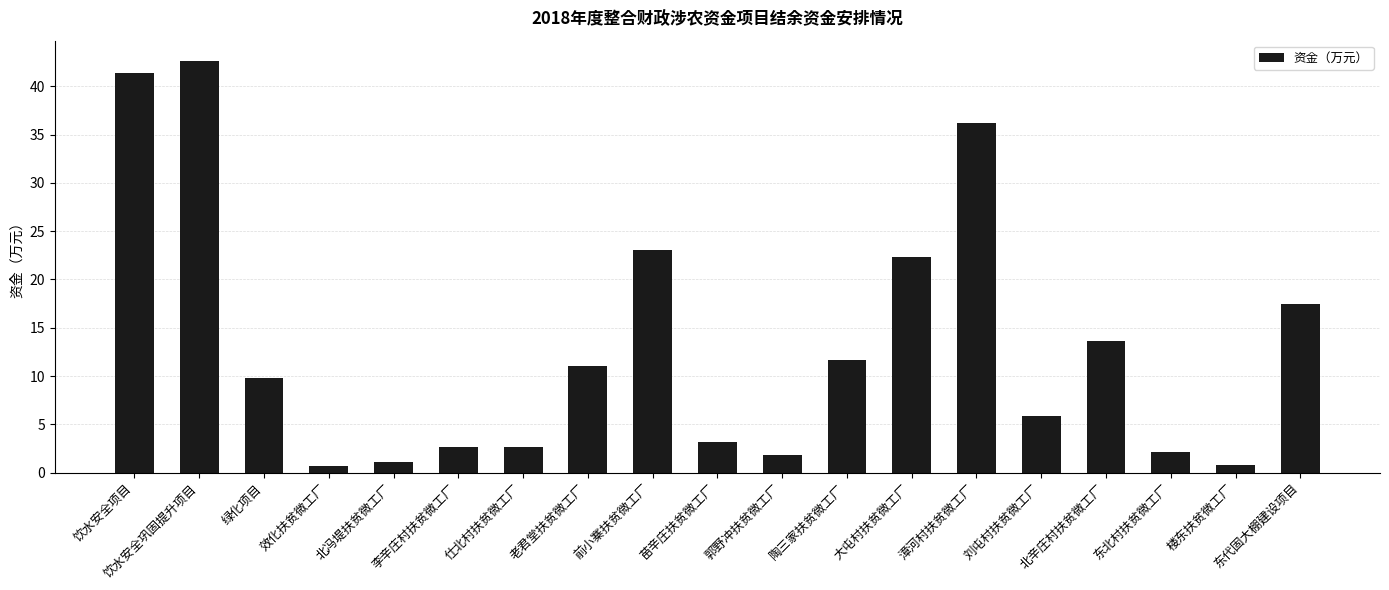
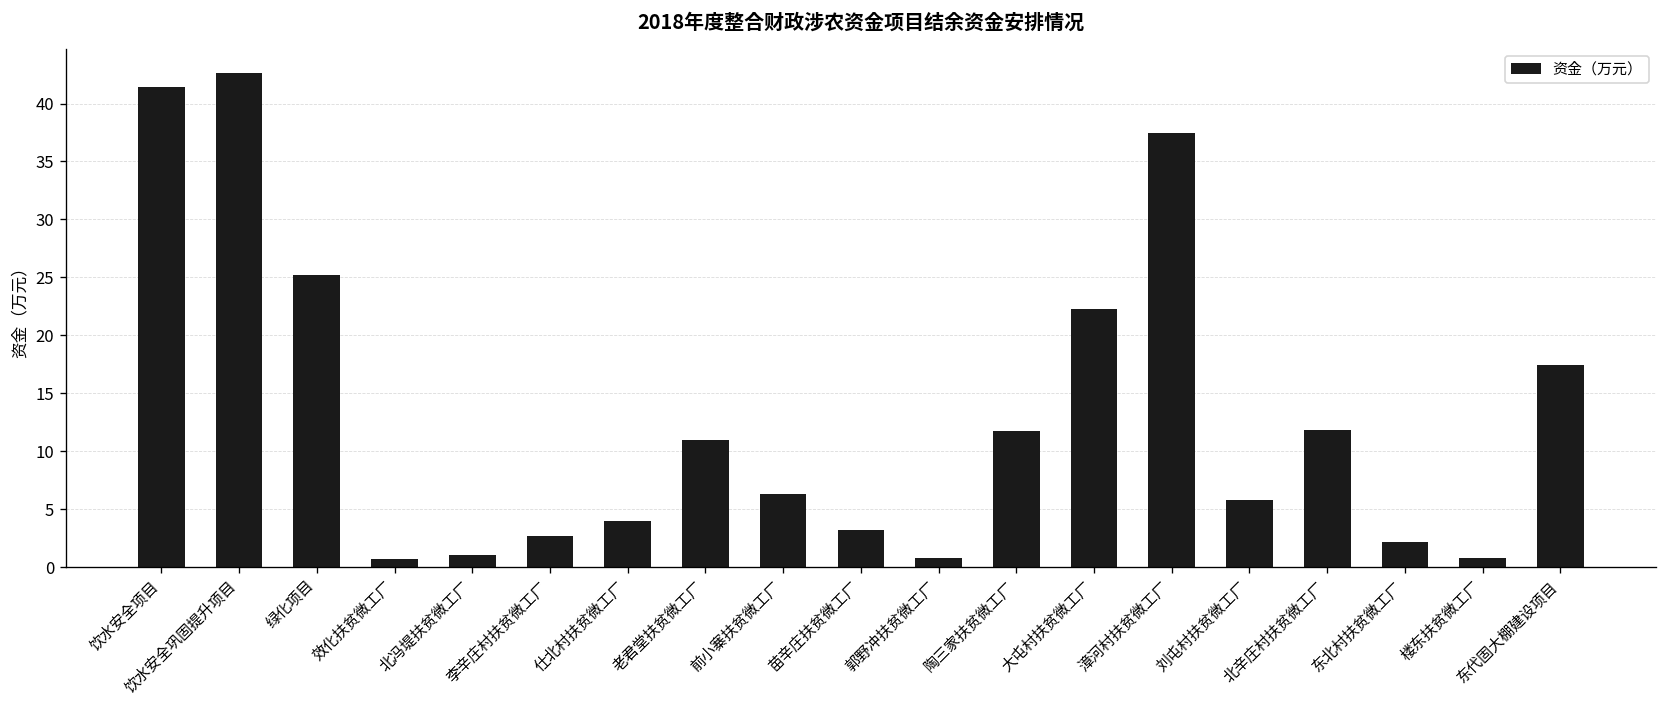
绿化项目: 10 -> 25
仕北村扶贫微工厂: 3 -> 4
前小寨扶贫微工厂: 23 -> 6
郭野冲扶贫微工厂: 2 -> 1
漳河村扶贫微工厂: 36 -> 37
北辛庄村扶贫微工厂: 14 -> 12
